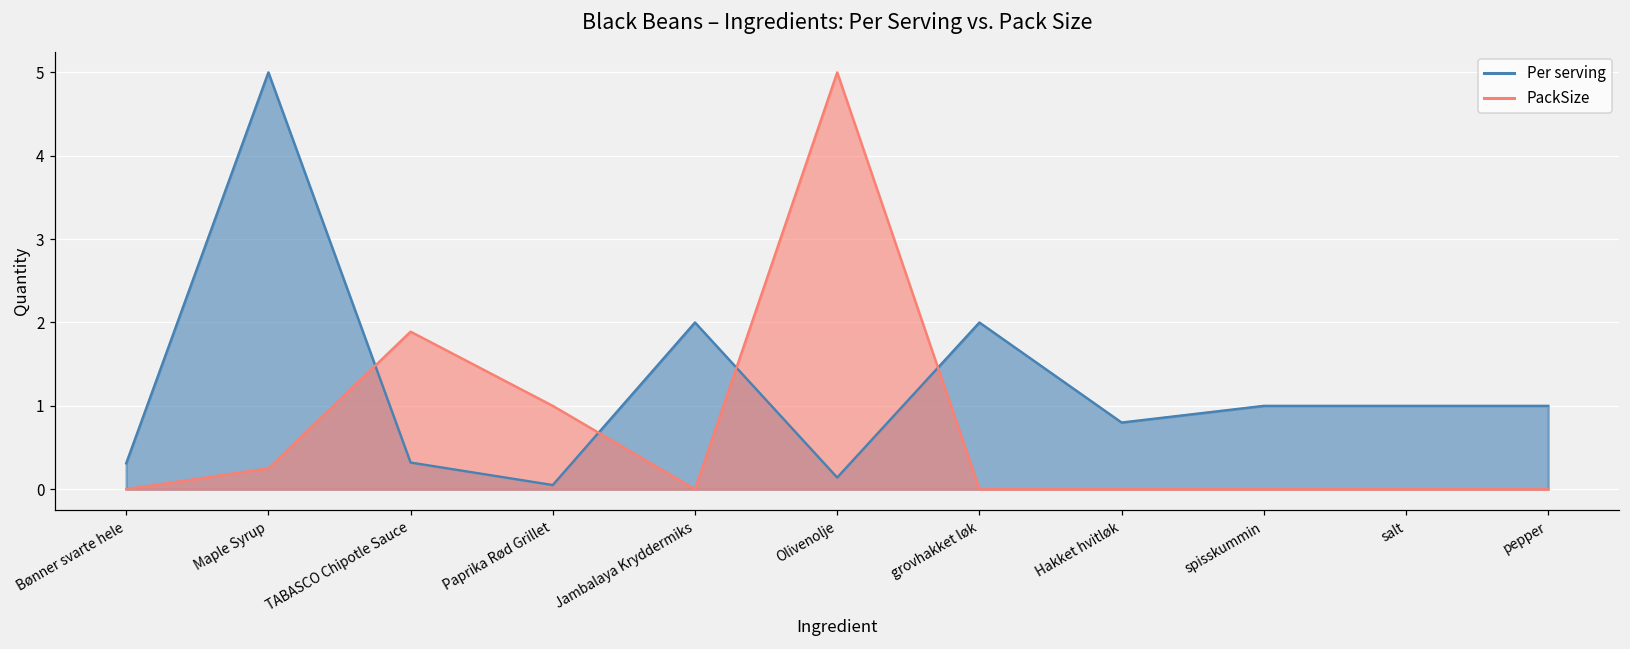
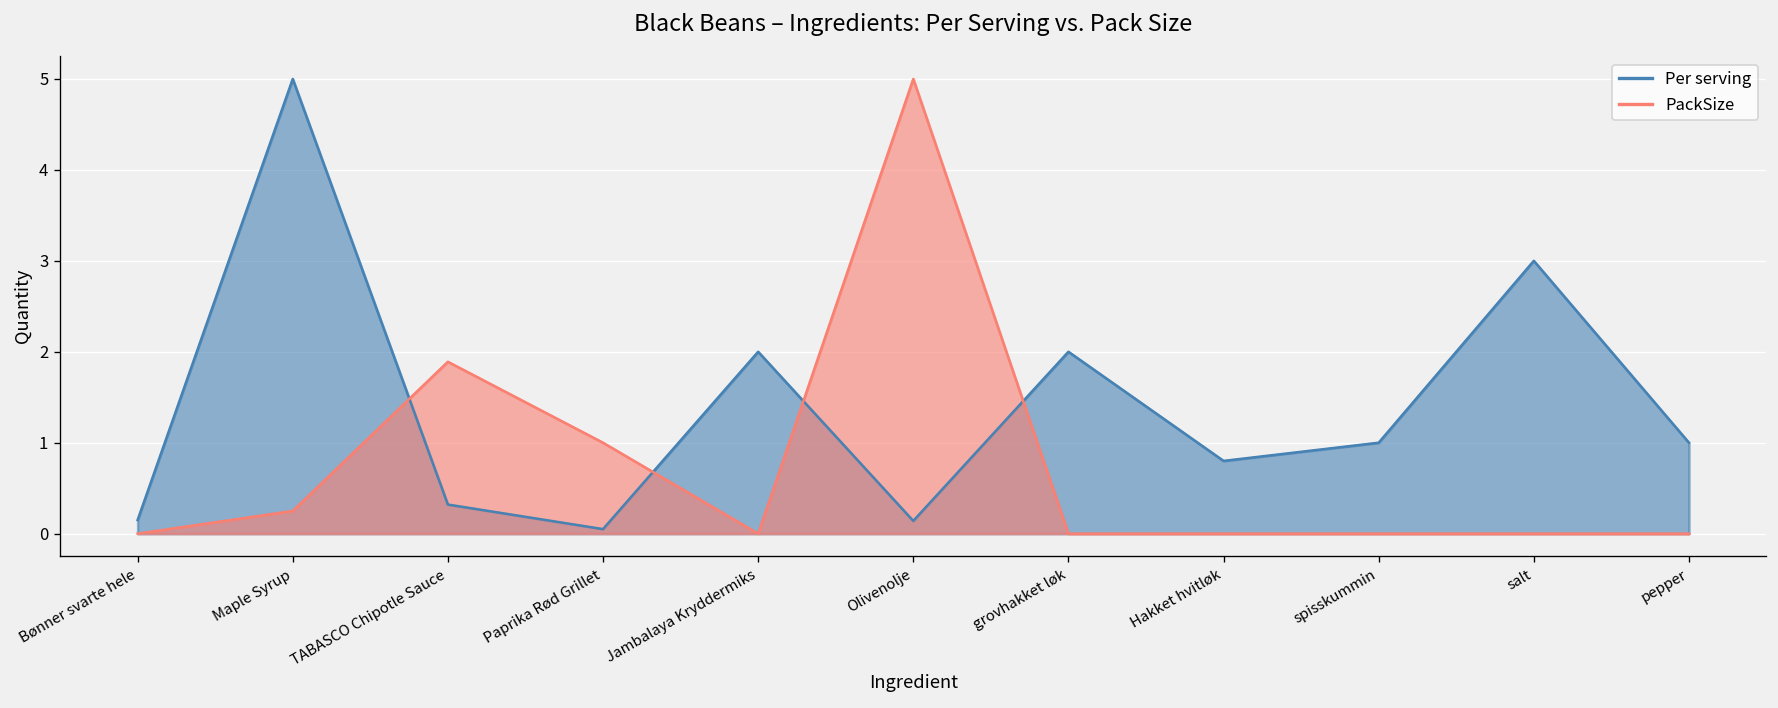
Per serving, Bønner svarte hele: 0.3 -> 0.2
Per serving, salt: 1 -> 3
